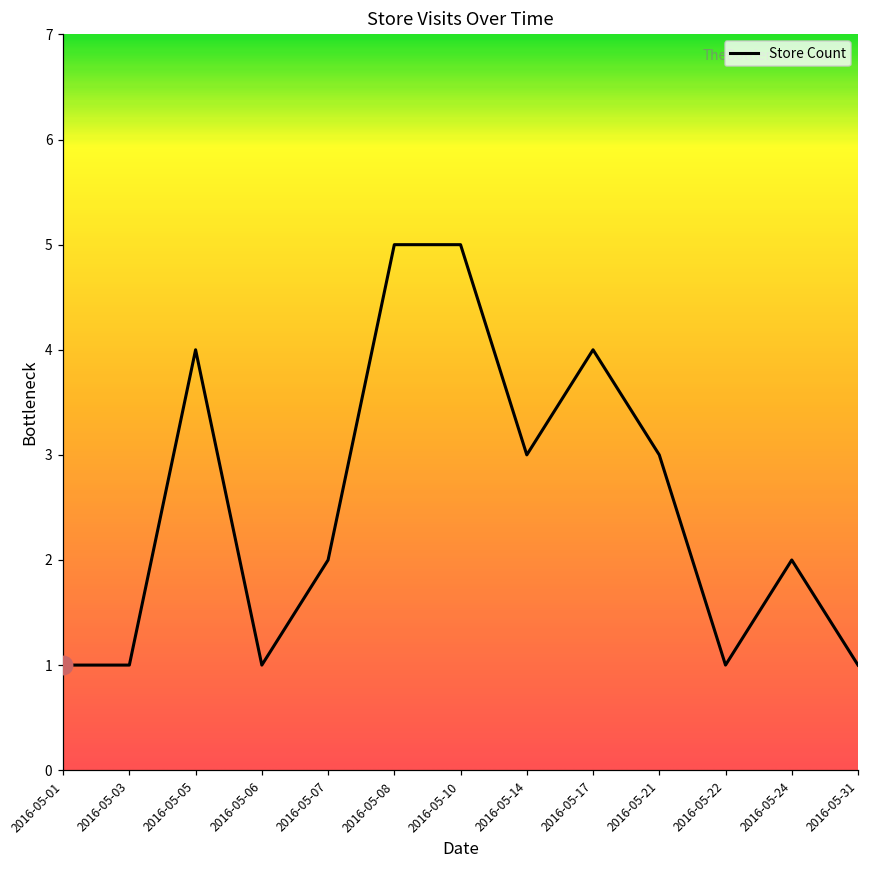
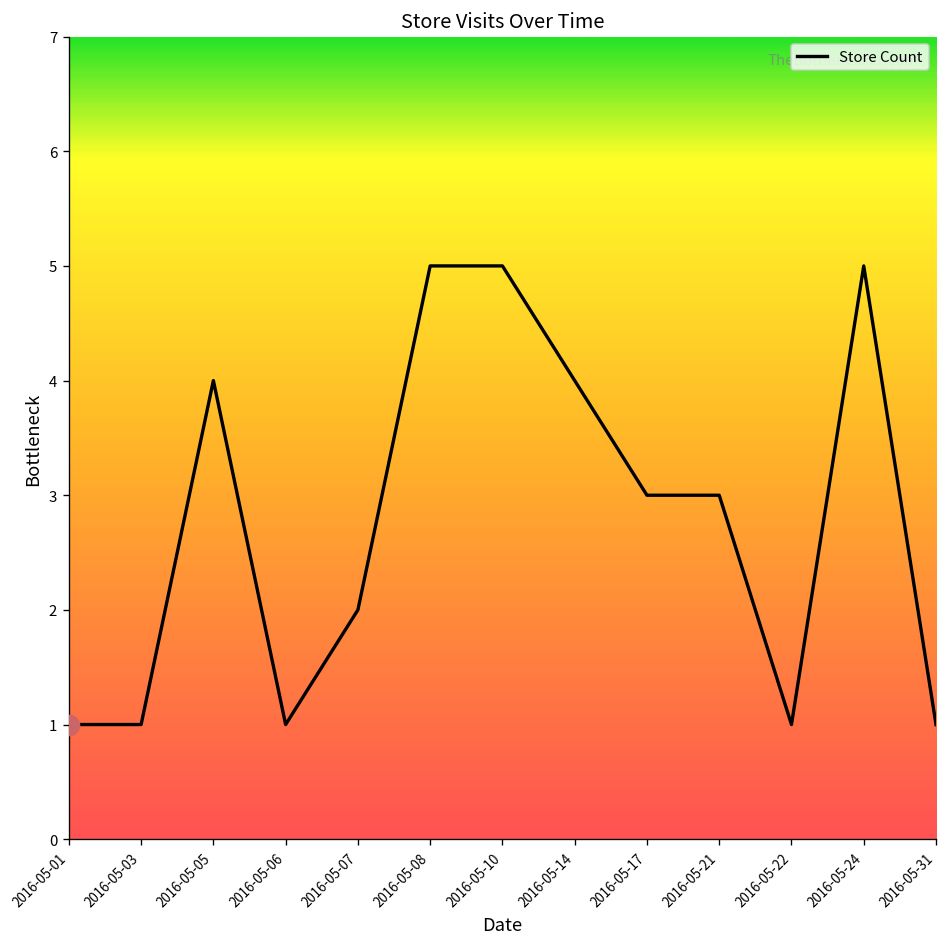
Store Count, 2016-05-14: 3 -> 4
Store Count, 2016-05-17: 4 -> 3
Store Count, 2016-05-24: 2 -> 5
